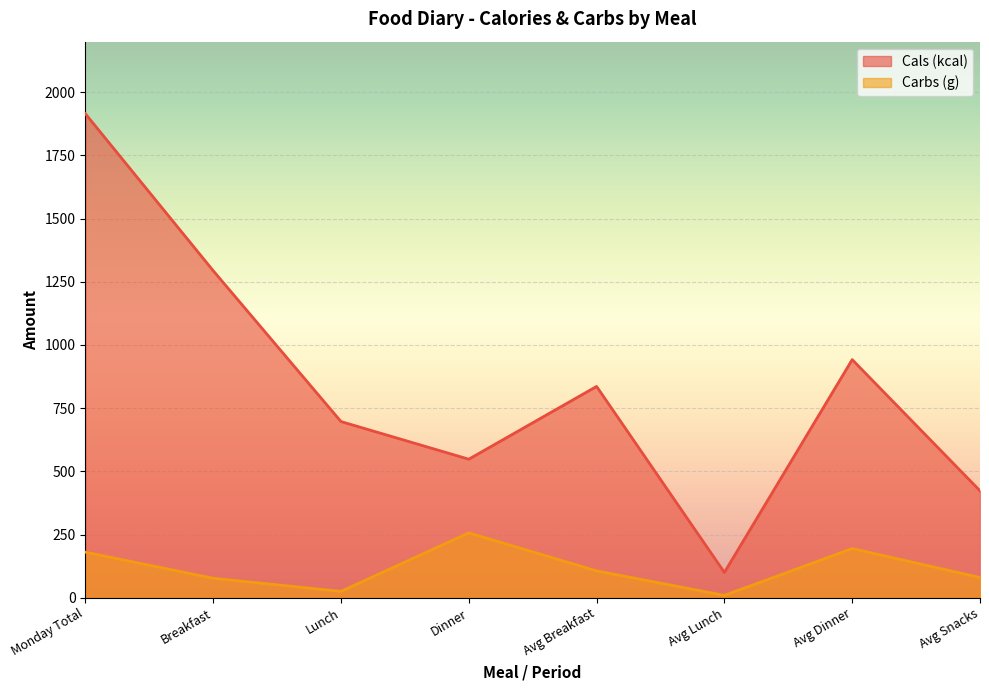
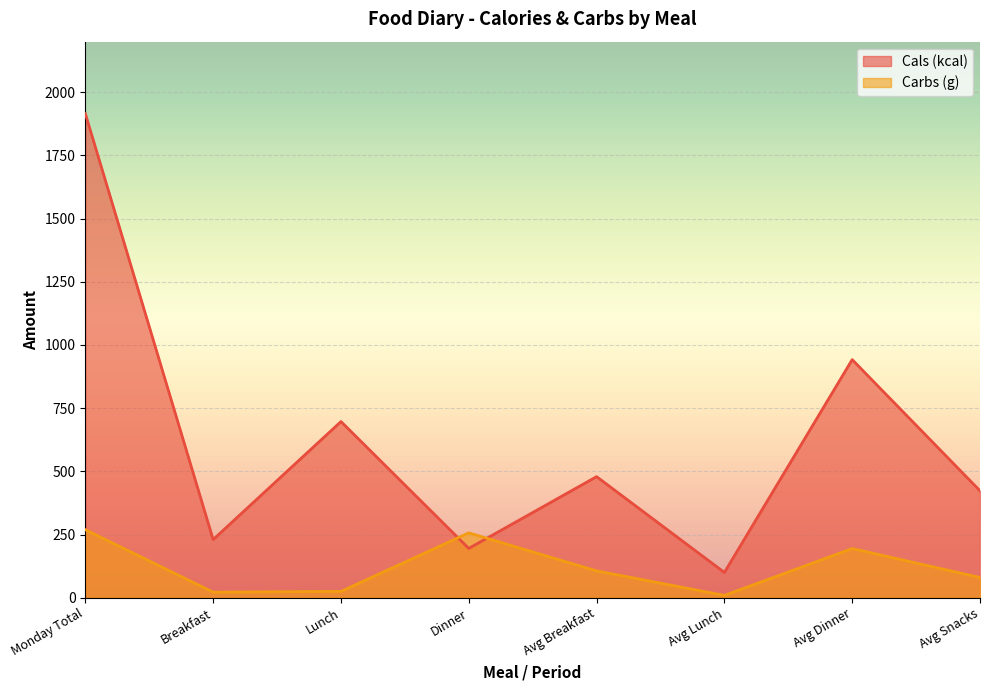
Carbs (g), Monday Total: 180 -> 270
Cals (kcal), Breakfast: 1290 -> 230
Carbs (g), Breakfast: 80 -> 20
Cals (kcal), Dinner: 550 -> 200
Cals (kcal), Avg Breakfast: 840 -> 480
